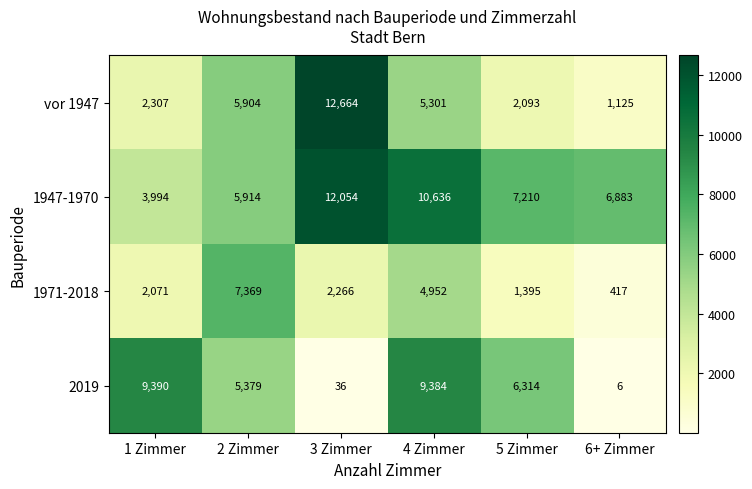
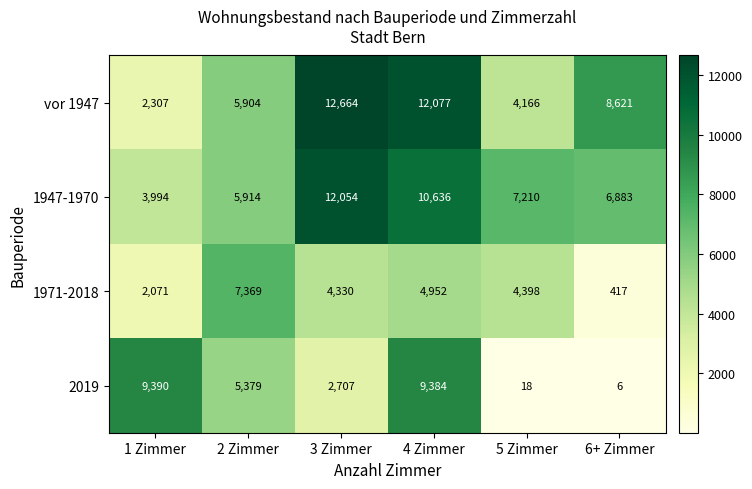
vor 1947, 4 Zimmer: 5,301 -> 12,077
vor 1947, 5 Zimmer: 2,093 -> 4,166
vor 1947, 6+ Zimmer: 1,125 -> 8,621
1971-2018, 3 Zimmer: 2,266 -> 4,330
1971-2018, 5 Zimmer: 1,395 -> 4,398
2019, 3 Zimmer: 36 -> 2,707
2019, 5 Zimmer: 6,314 -> 18
